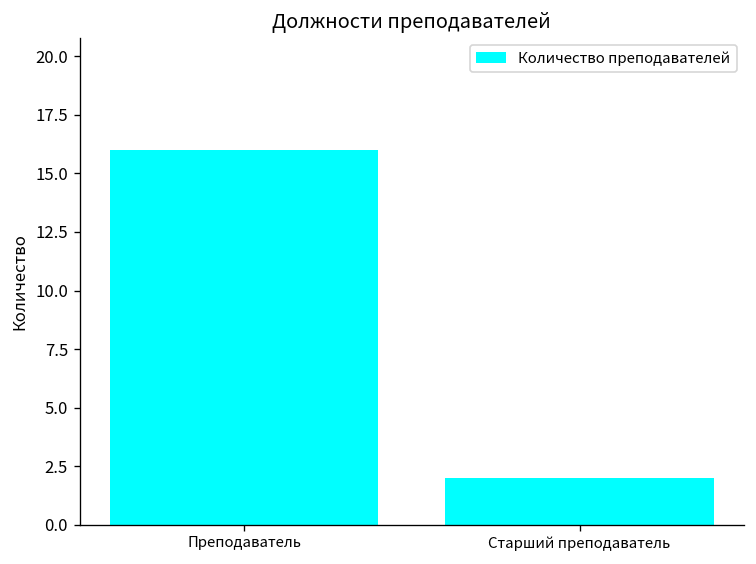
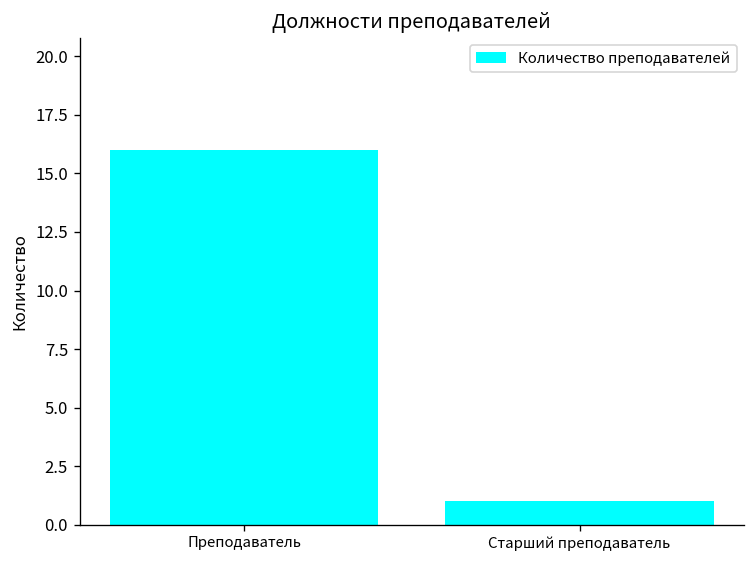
Старший преподаватель: 2 -> 1
